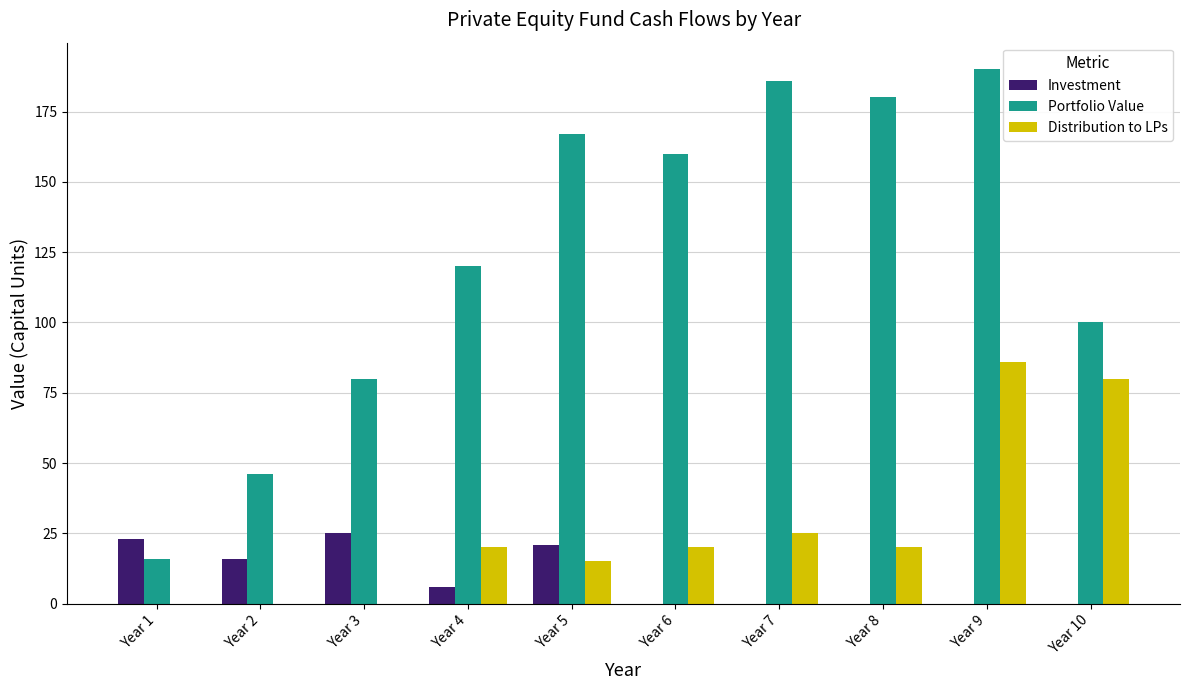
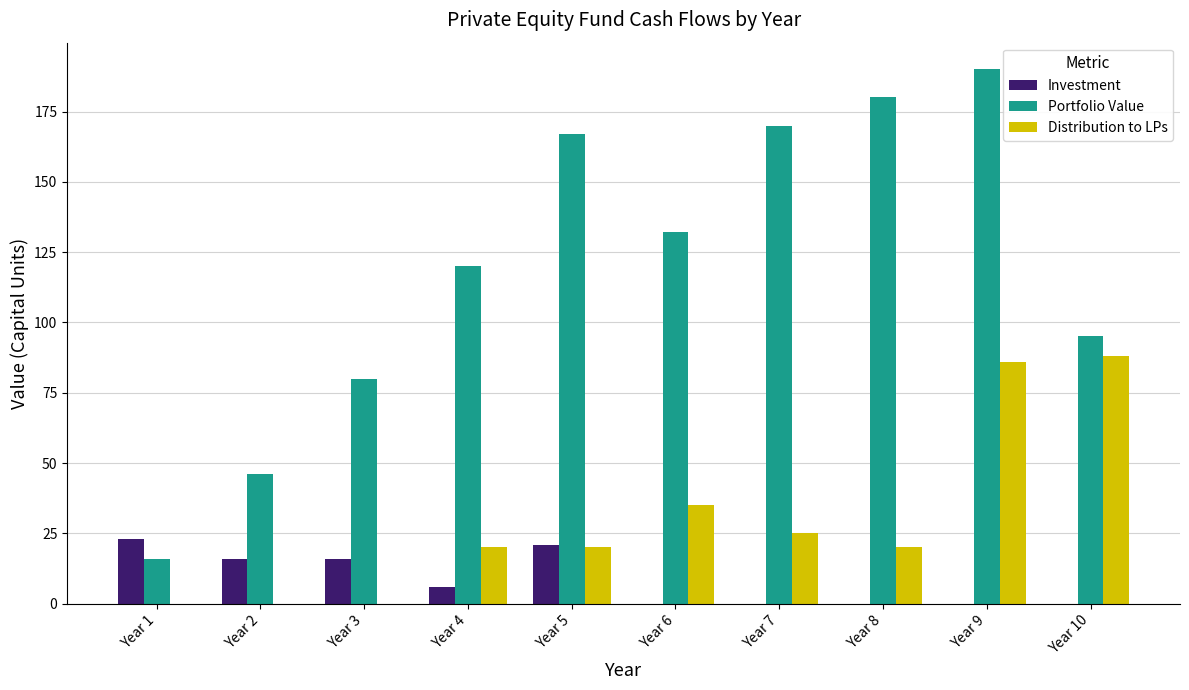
Investment, Year 3: 25 -> 16
Distribution to LPs, Year 5: 15 -> 20
Portfolio Value, Year 6: 160 -> 132
Distribution to LPs, Year 6: 20 -> 35
Portfolio Value, Year 7: 186 -> 170
Portfolio Value, Year 10: 100 -> 95
Distribution to LPs, Year 10: 80 -> 88
